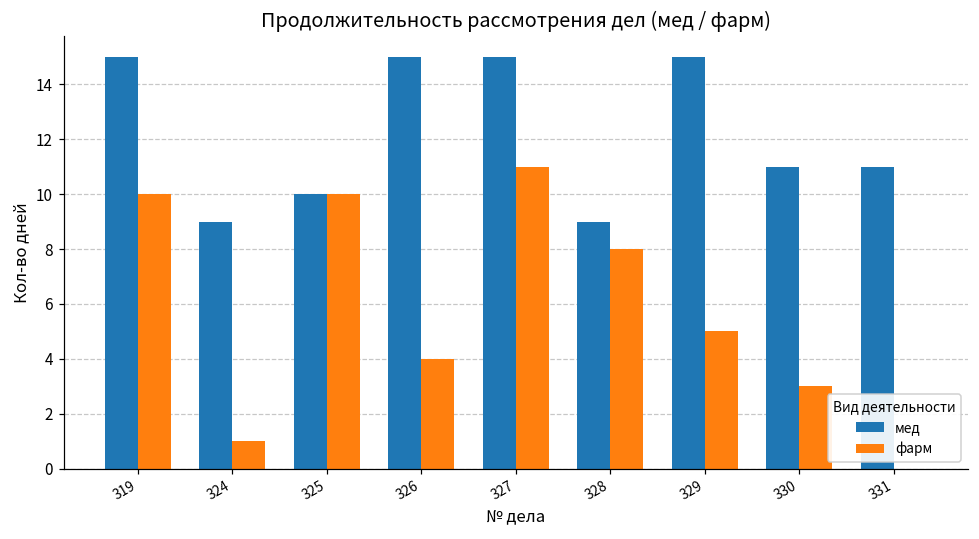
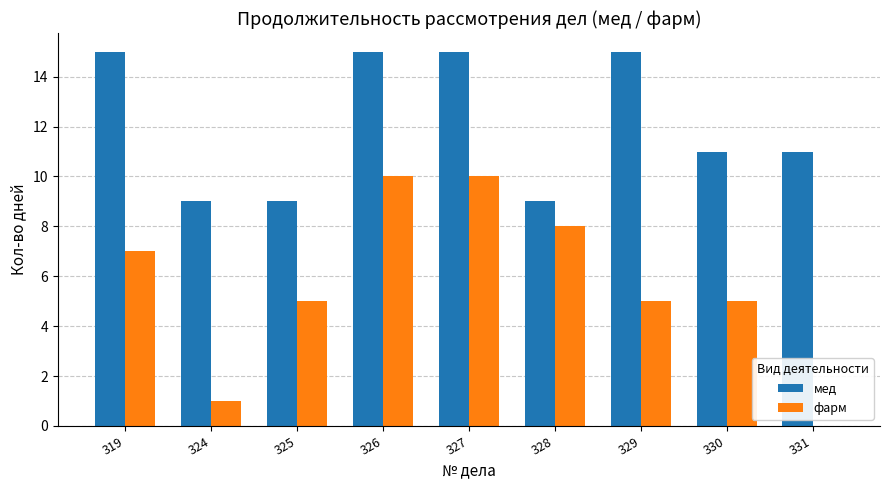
фарм, 319: 10 -> 7
мед, 325: 10 -> 9
фарм, 325: 10 -> 5
фарм, 326: 4 -> 10
фарм, 327: 11 -> 10
фарм, 330: 3 -> 5
